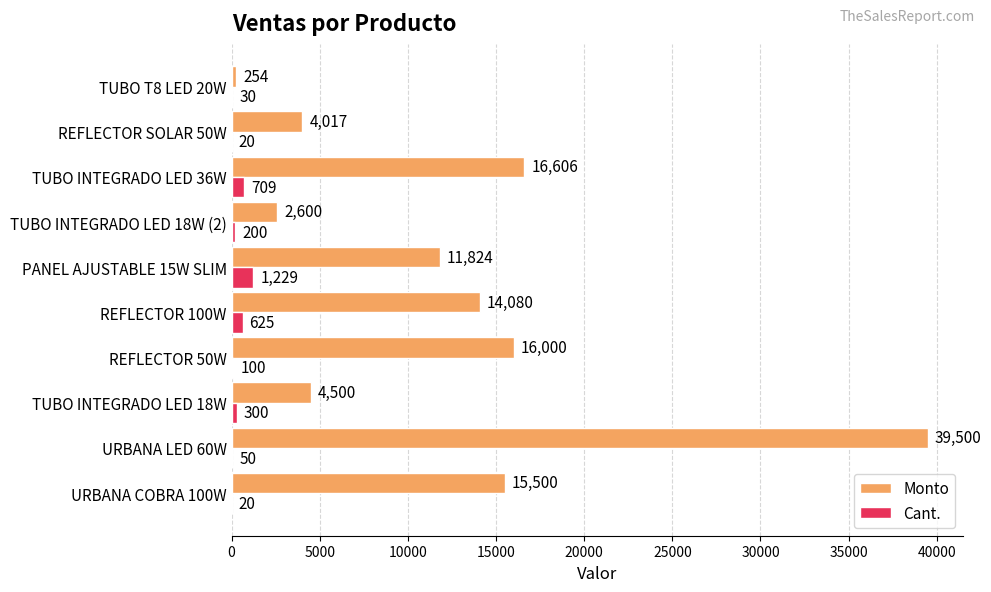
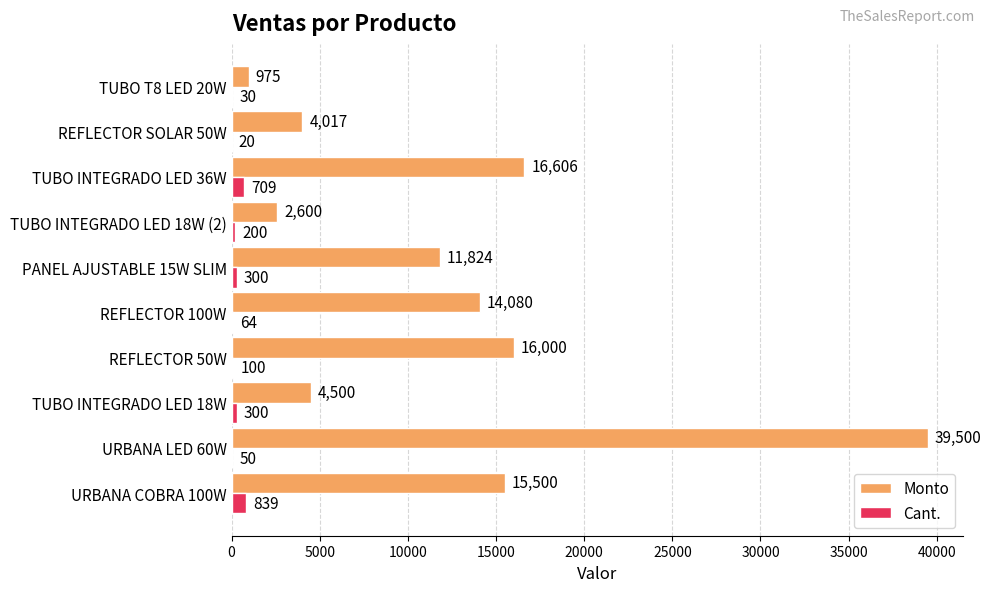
Monto, TUBO T8 LED 20W: 254 -> 975
Cant., PANEL AJUSTABLE 15W SLIM: 1,229 -> 300
Cant., REFLECTOR 100W: 625 -> 64
Cant., URBANA COBRA 100W: 20 -> 839
